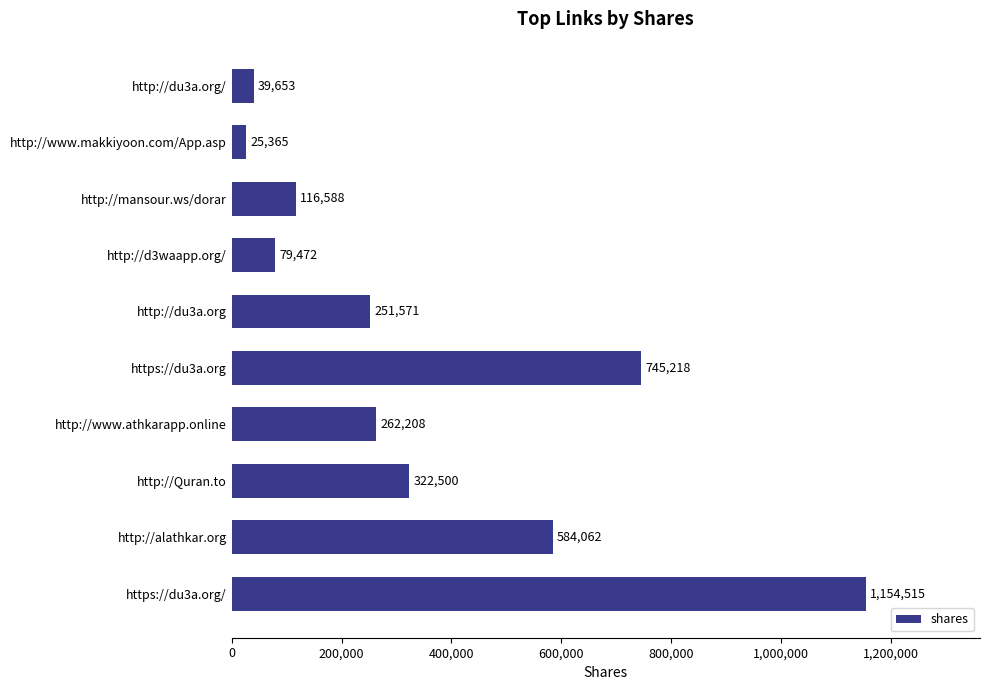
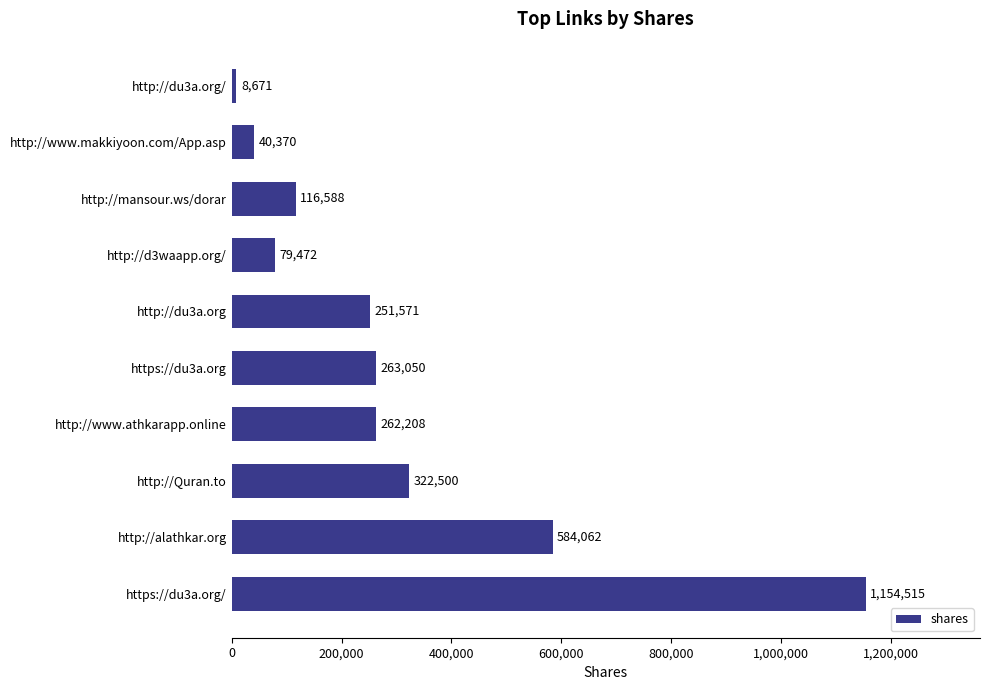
http://du3a.org/: 39,653 -> 8,671
http://www.makkiyoon.com/App.asp: 25,365 -> 40,370
https://du3a.org: 745,218 -> 263,050
